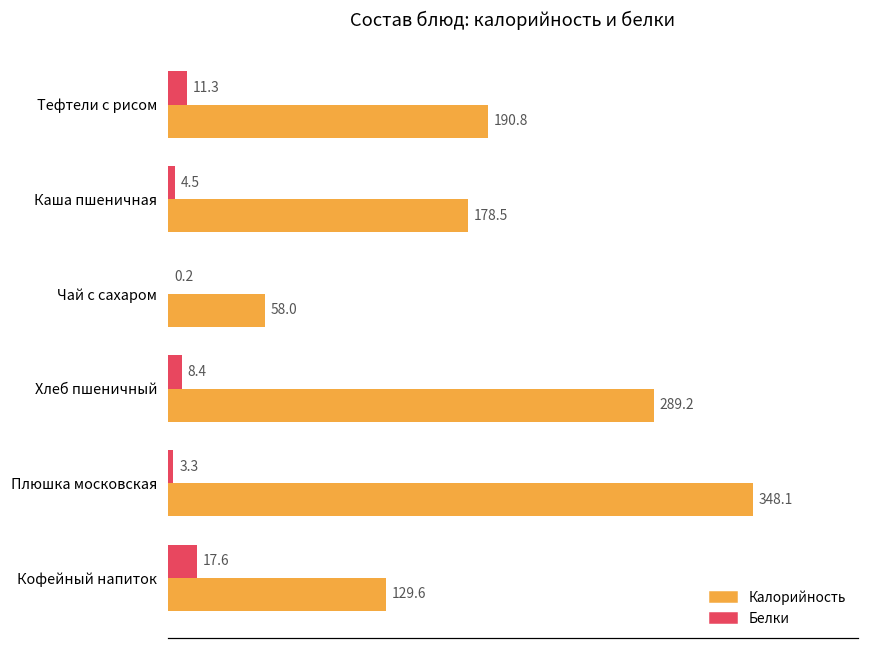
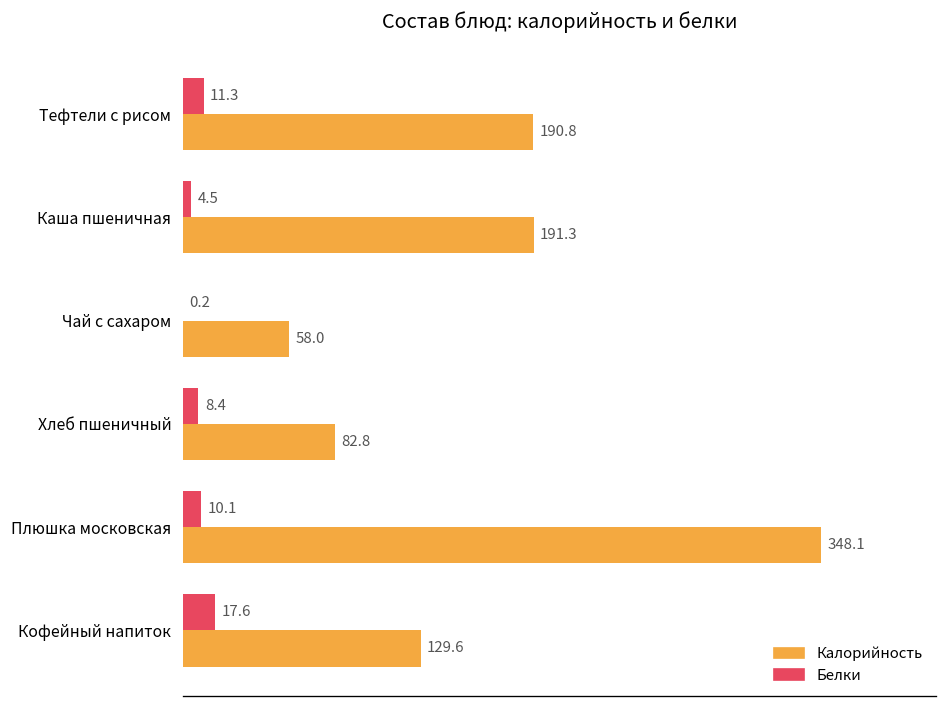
Калорийность, Каша пшеничная: 178.5 -> 191.3
Калорийность, Хлеб пшеничный: 289.2 -> 82.8
Белки, Плюшка московская: 3.3 -> 10.1
